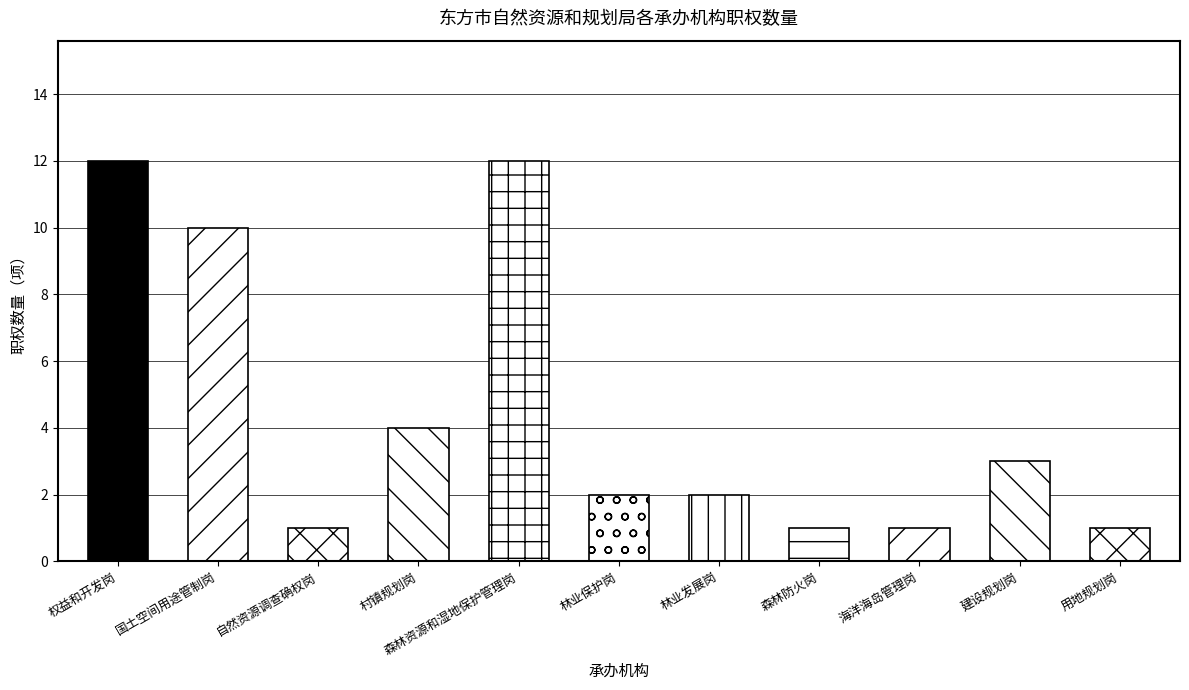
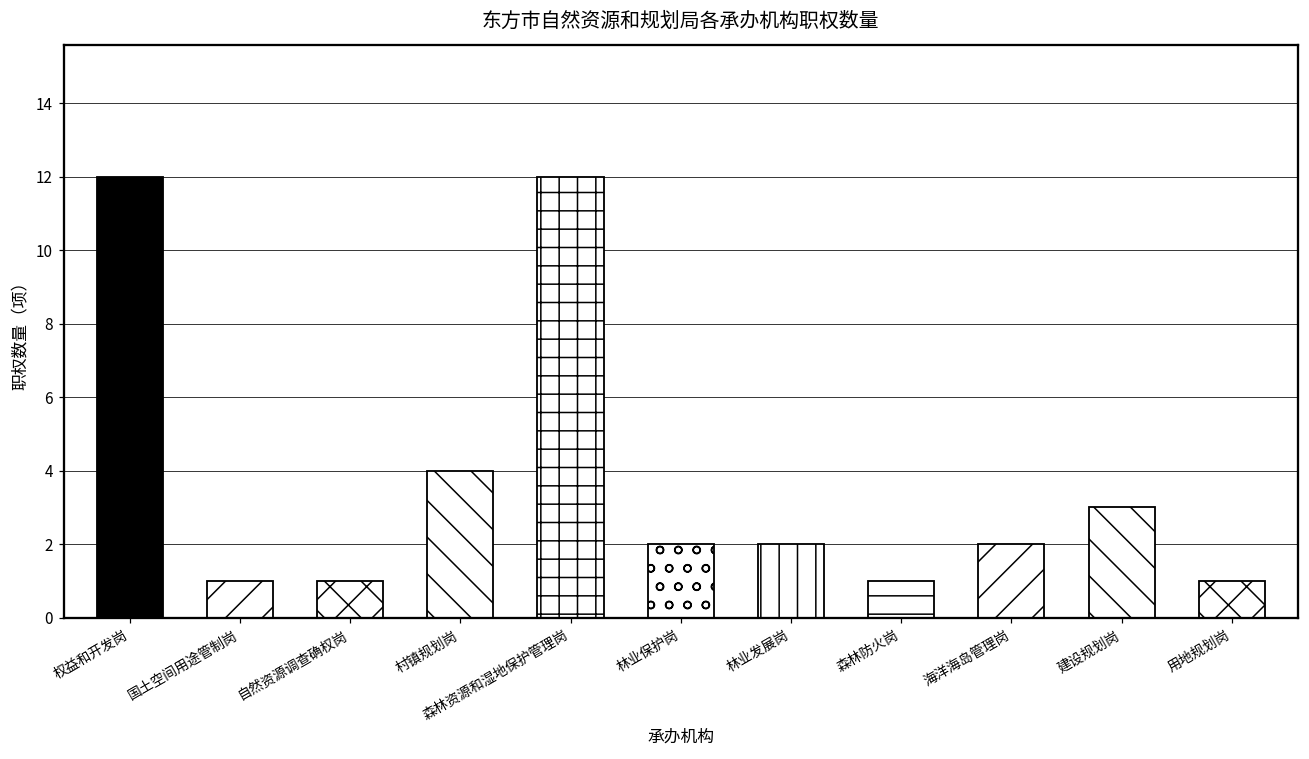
国土空间用途管制岗: 10 -> 1
海洋海岛管理岗: 1 -> 2
